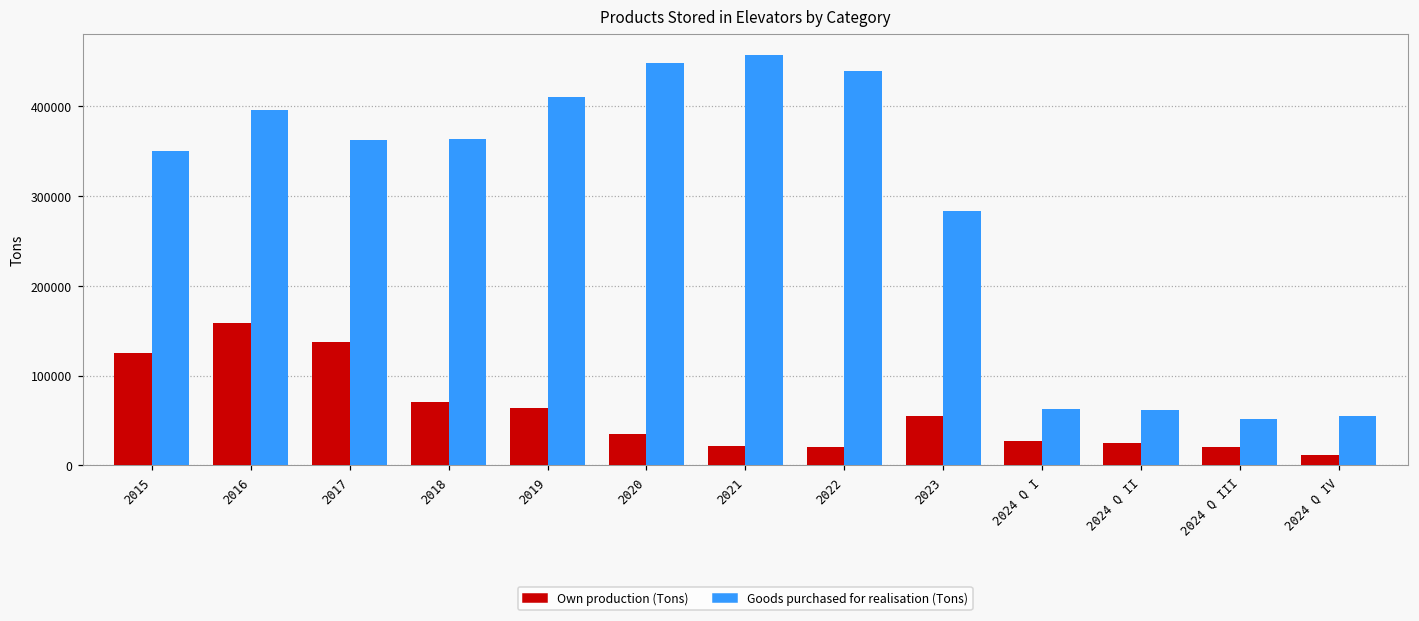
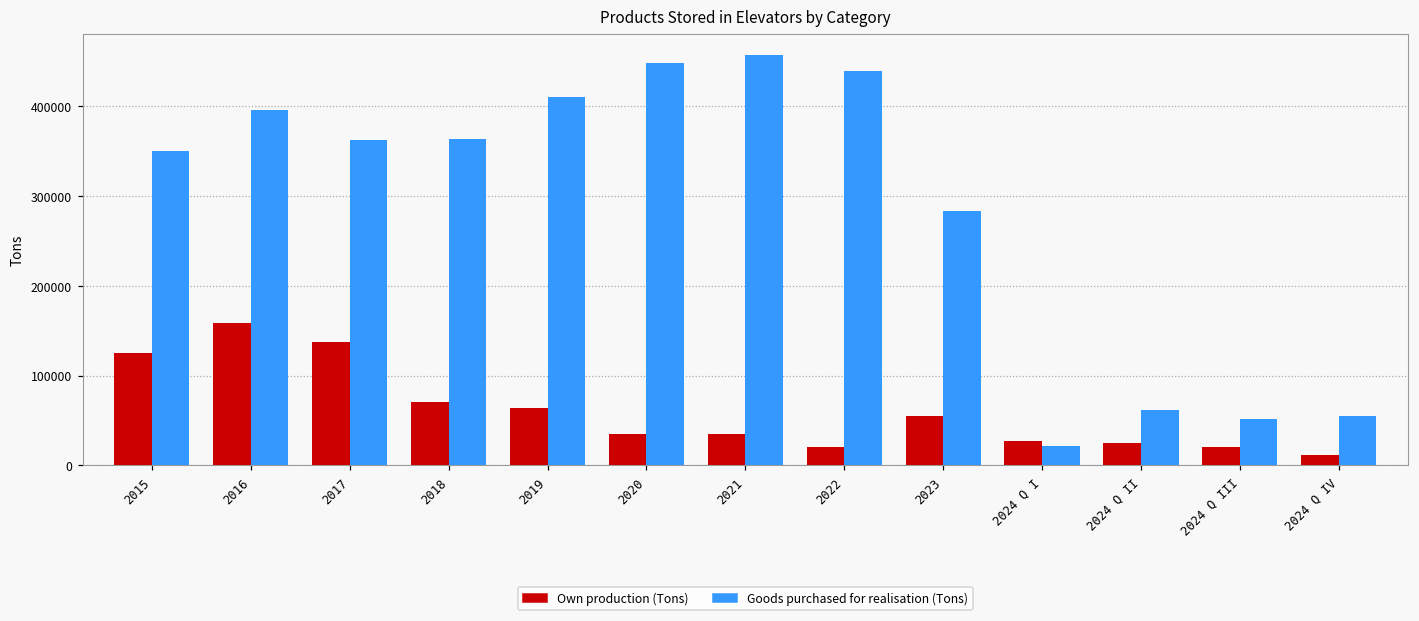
Own production (Tons), 2021: 20000 -> 30000
Goods purchased for realisation (Tons), 2024 Q I: 60000 -> 20000
